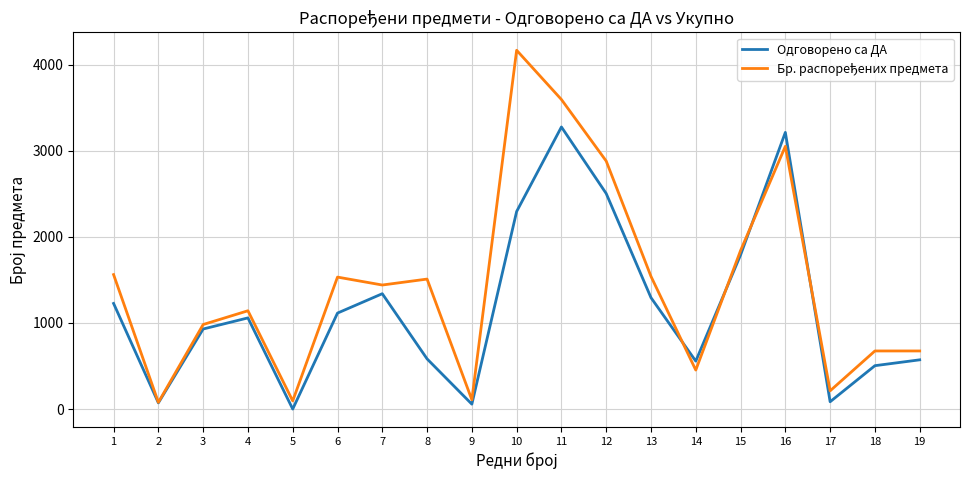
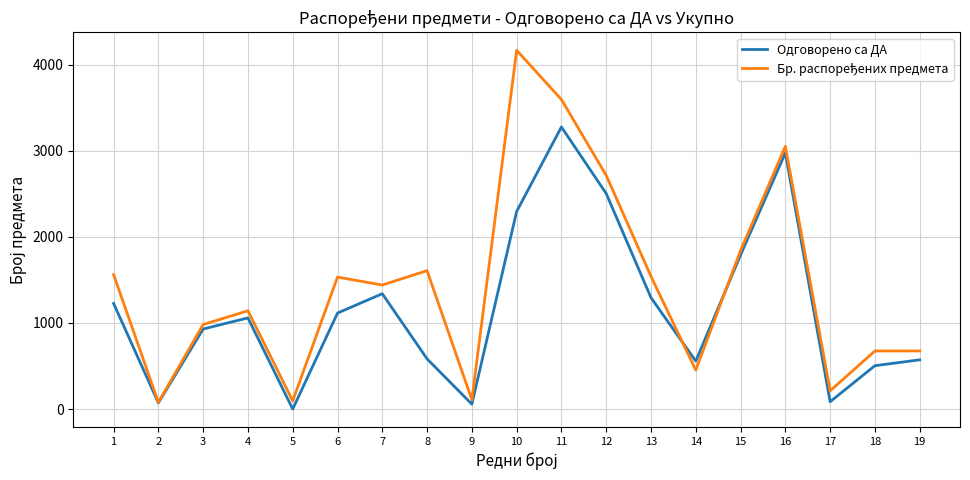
Бр. распоређених предмета, 8: 1500 -> 1600
Бр. распоређених предмета, 12: 2900 -> 2700
Одговорено са ДА, 16: 3200 -> 3000
